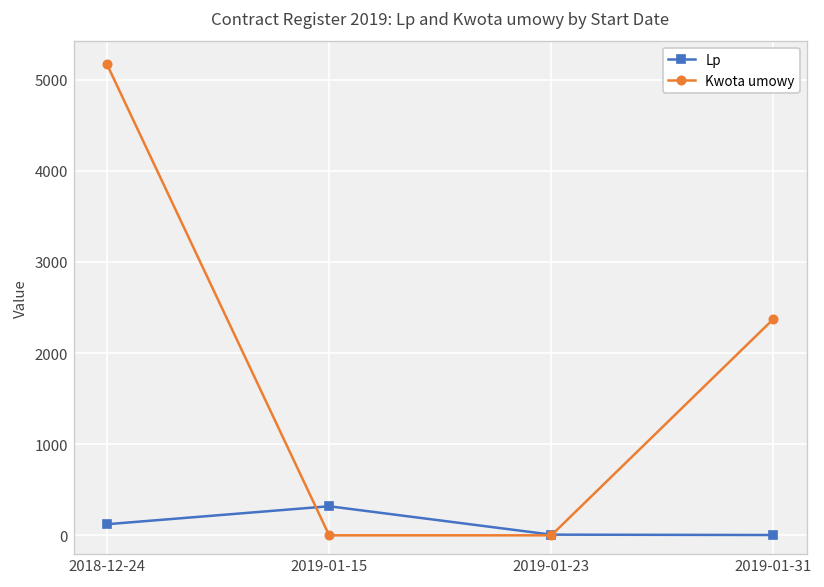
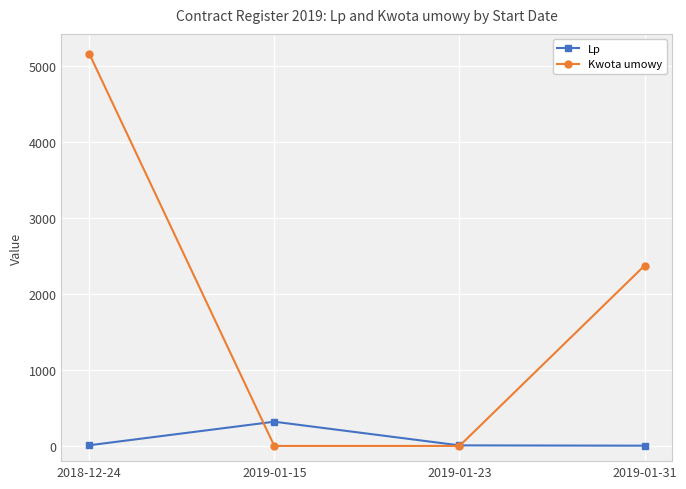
Lp, 2018-12-24: 100 -> 0
